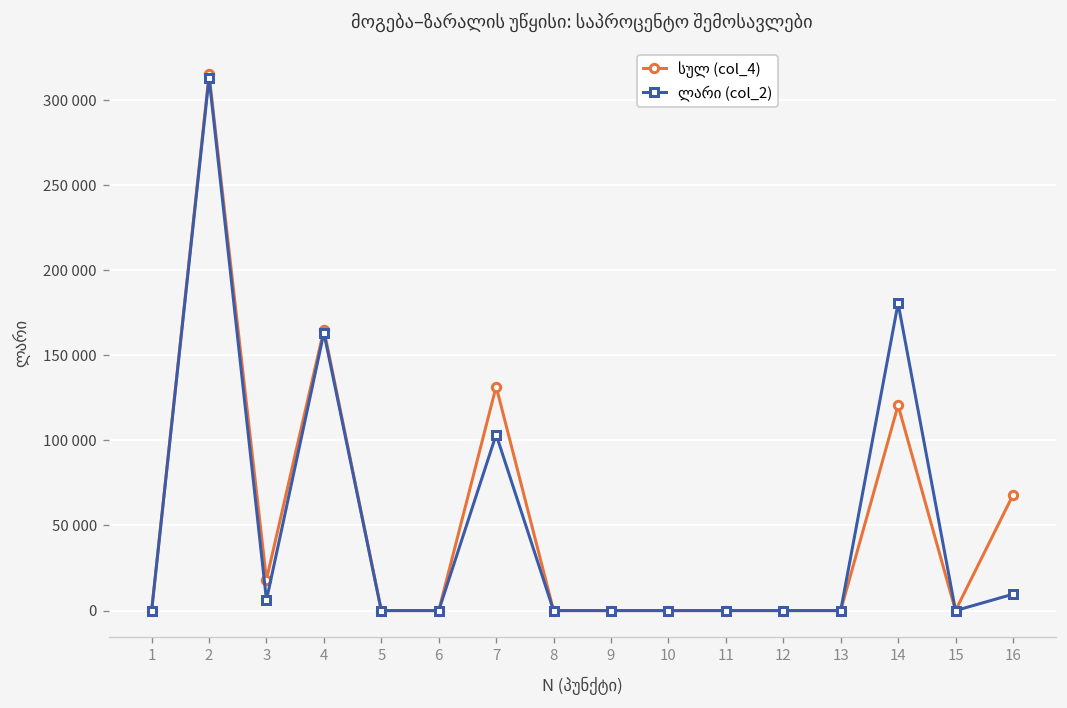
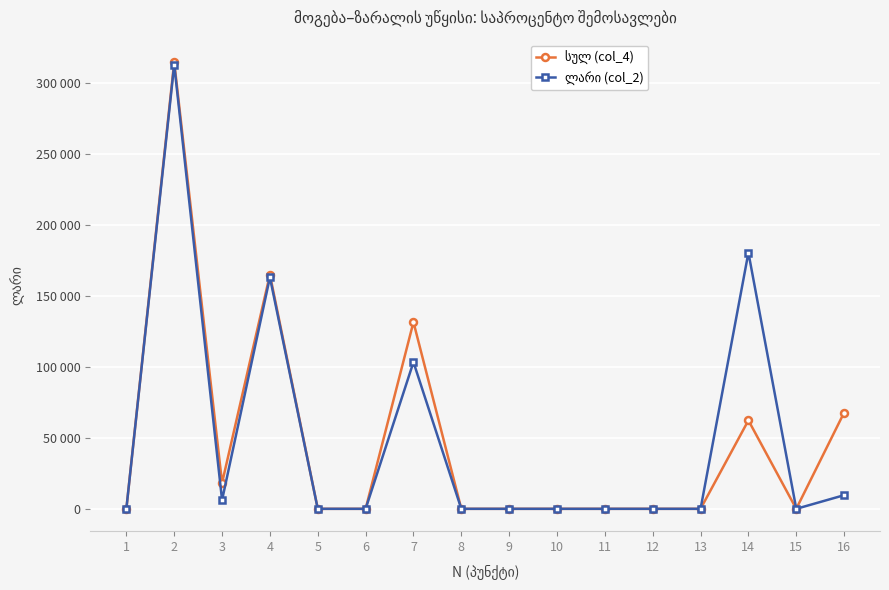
სულ (col_4), 14: 121000 -> 62000
